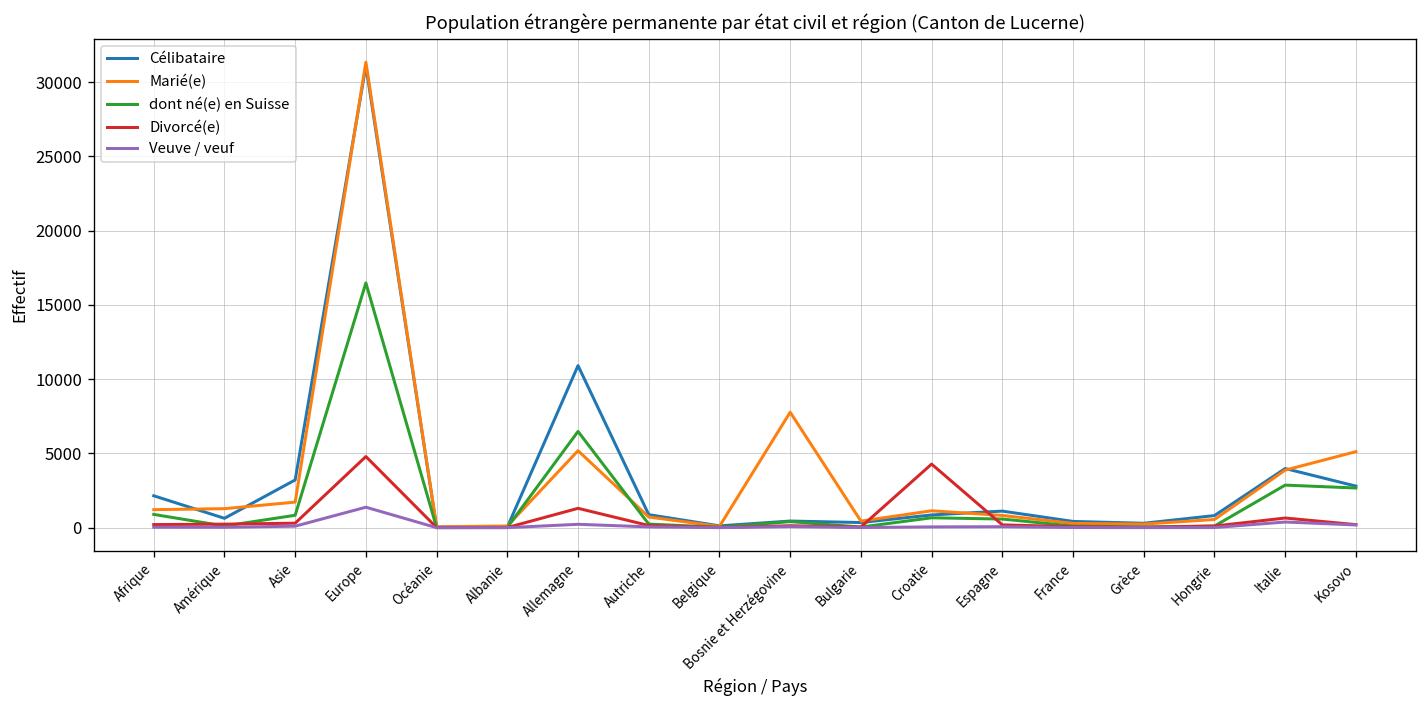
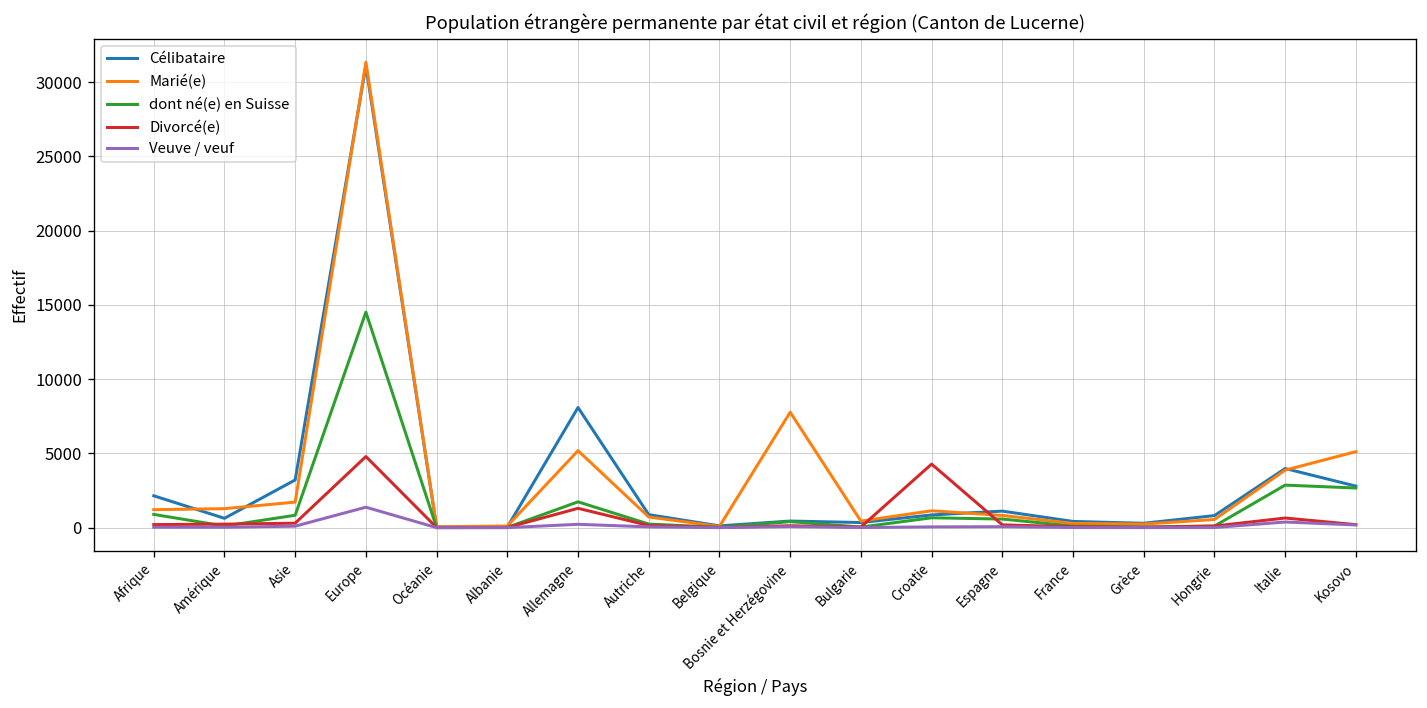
dont né(e) en Suisse, Europe: 16500 -> 14500
Célibataire, Allemagne: 10900 -> 8100
dont né(e) en Suisse, Allemagne: 6500 -> 1700
